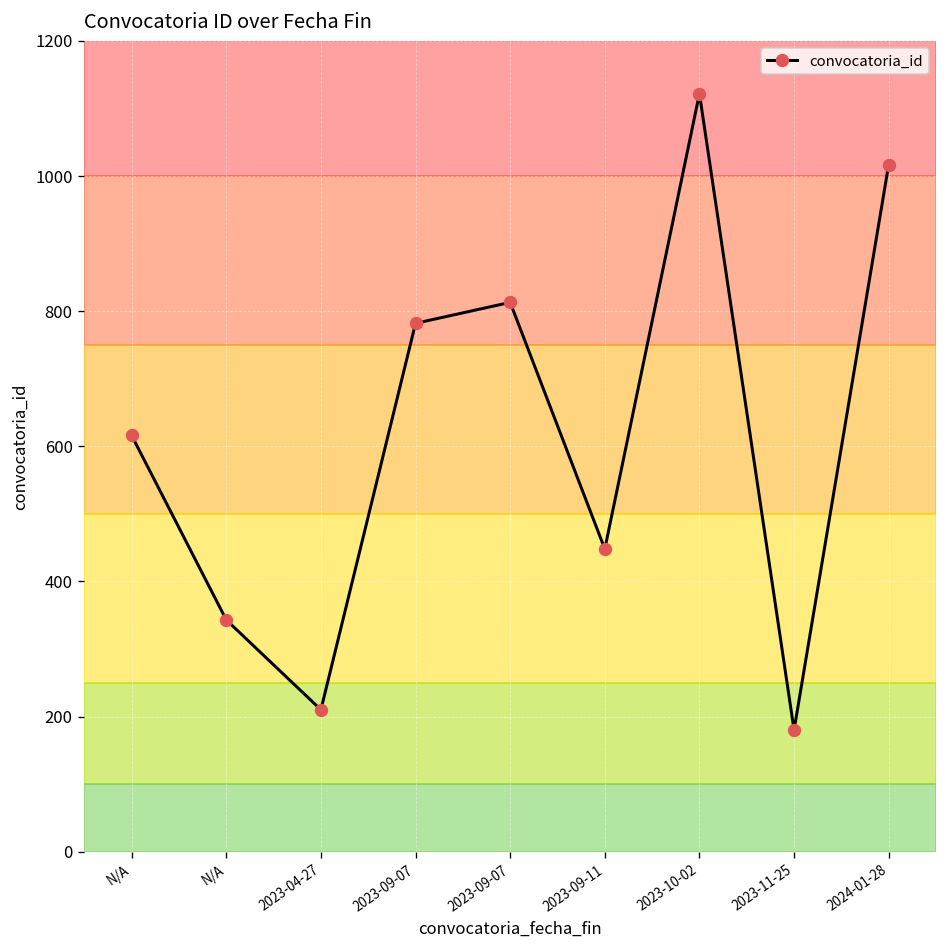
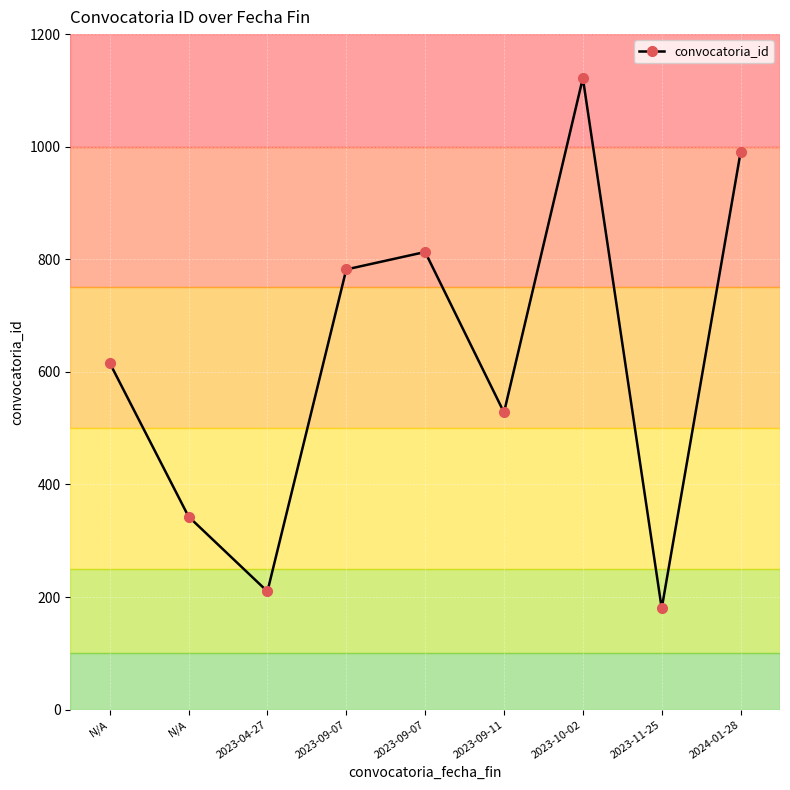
2023-09-11: 450 -> 530
2024-01-28: 1020 -> 990
